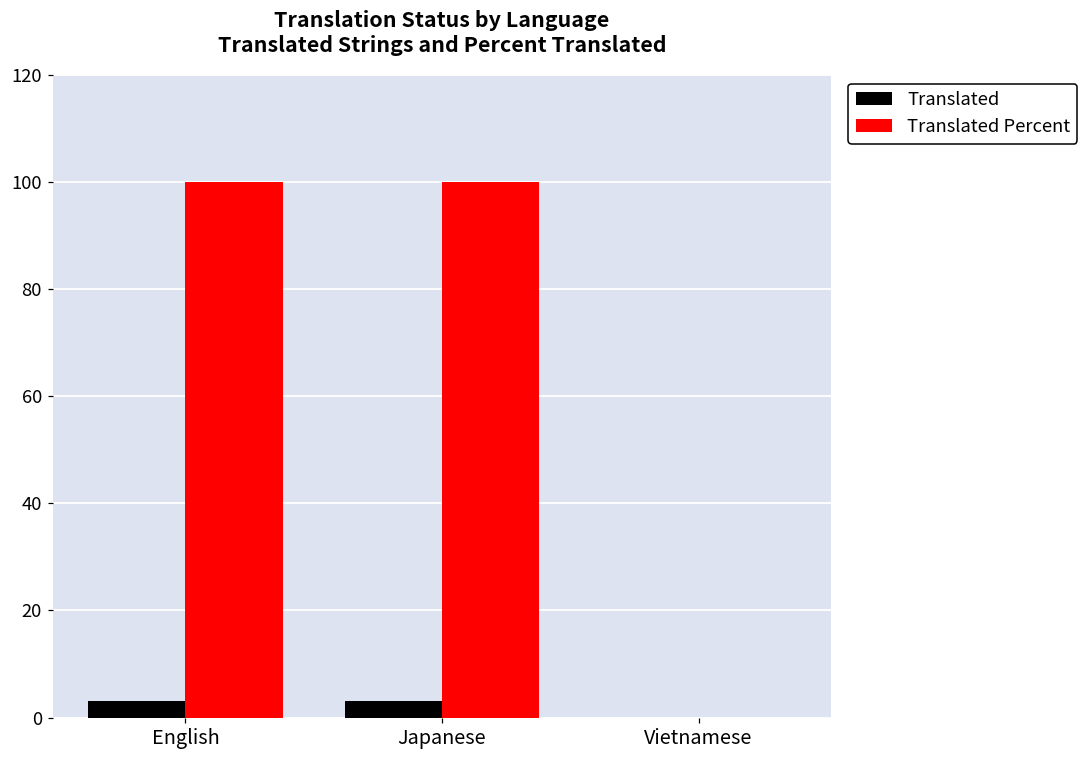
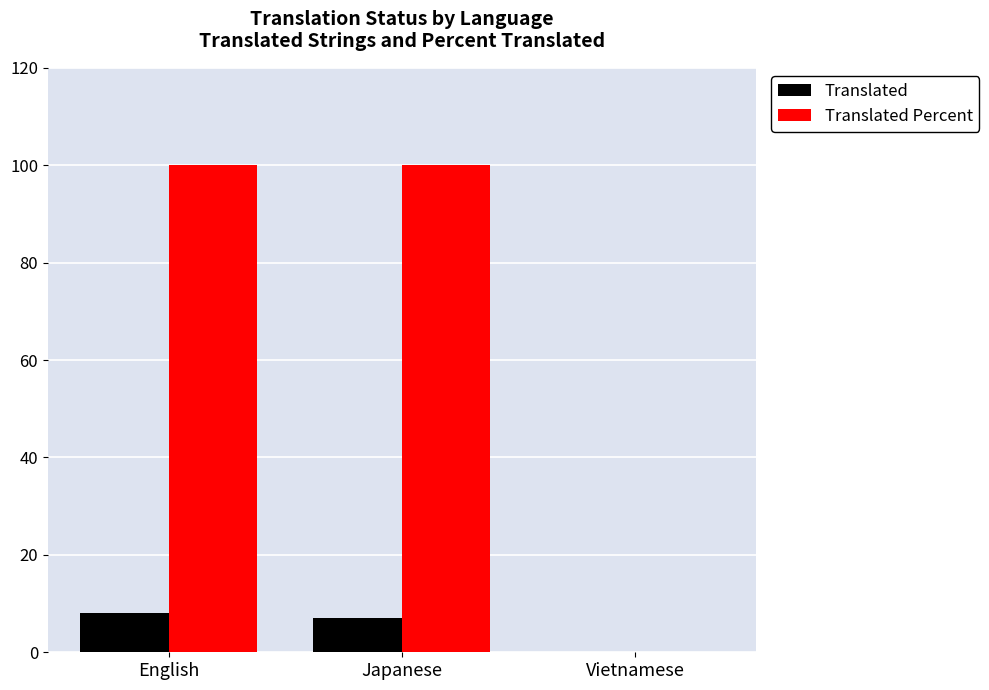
Translated, English: 3 -> 8
Translated, Japanese: 3 -> 7
